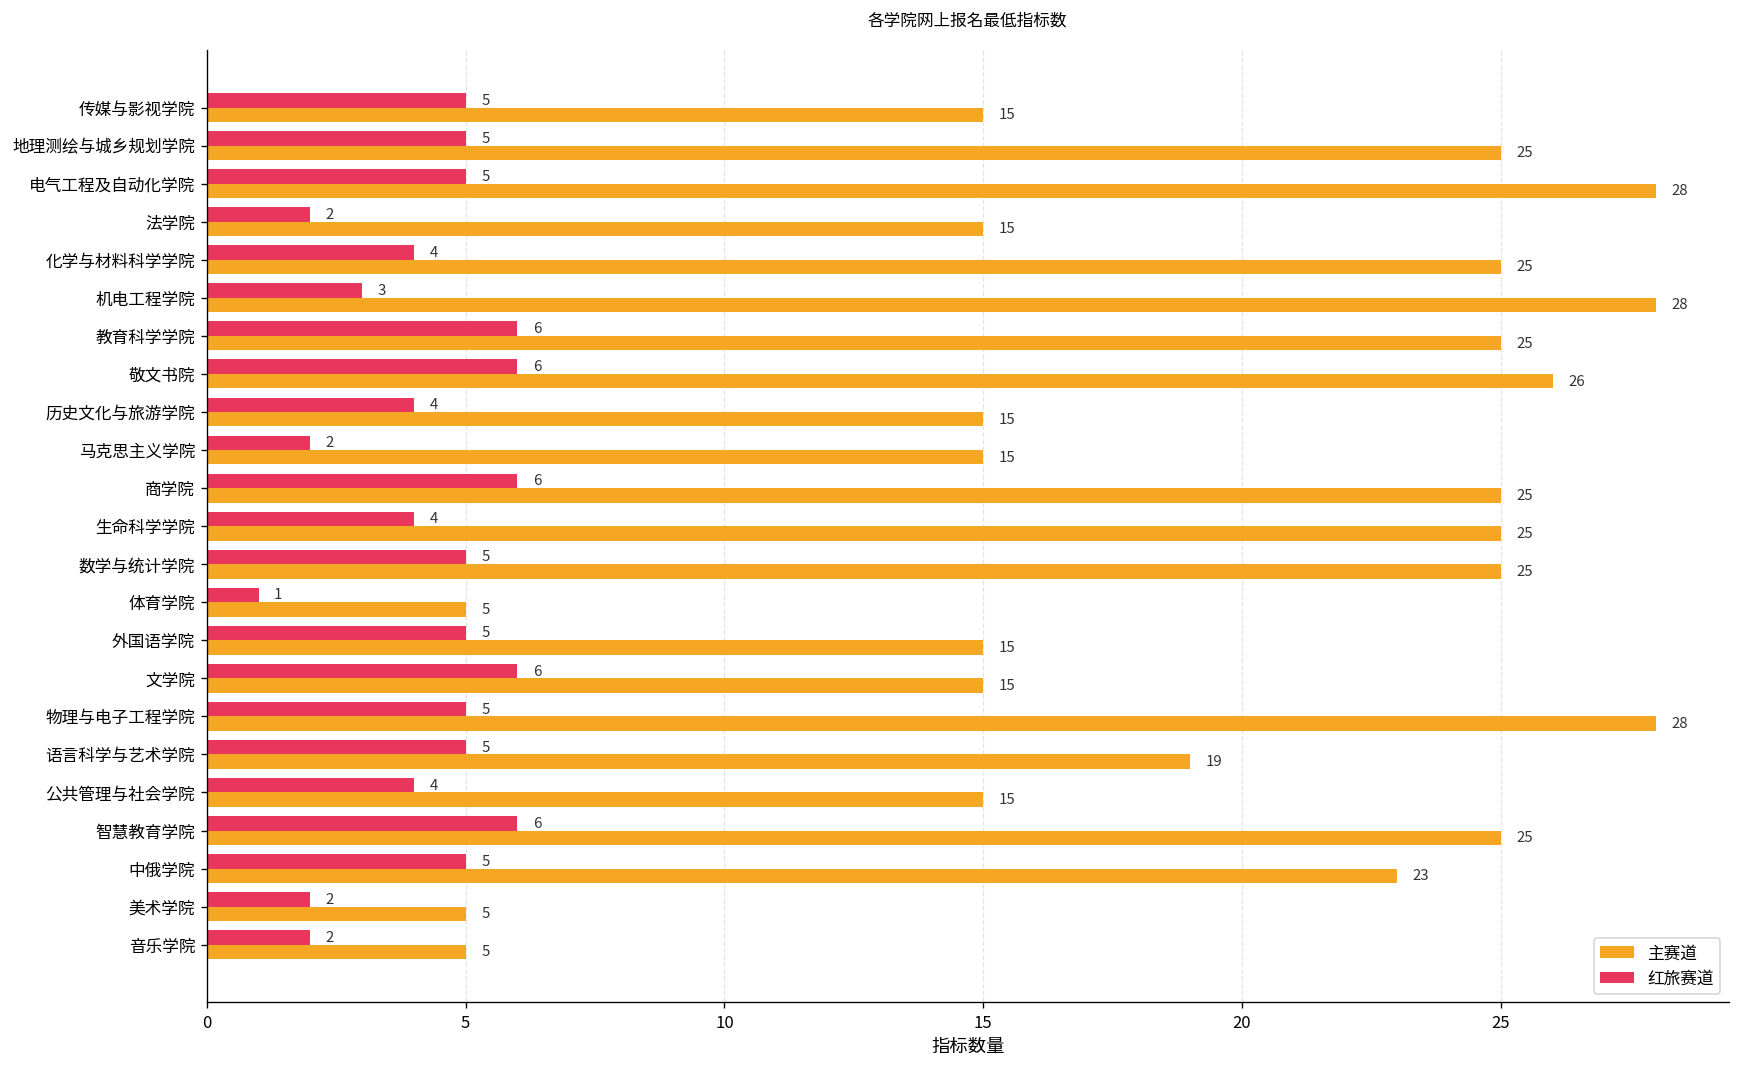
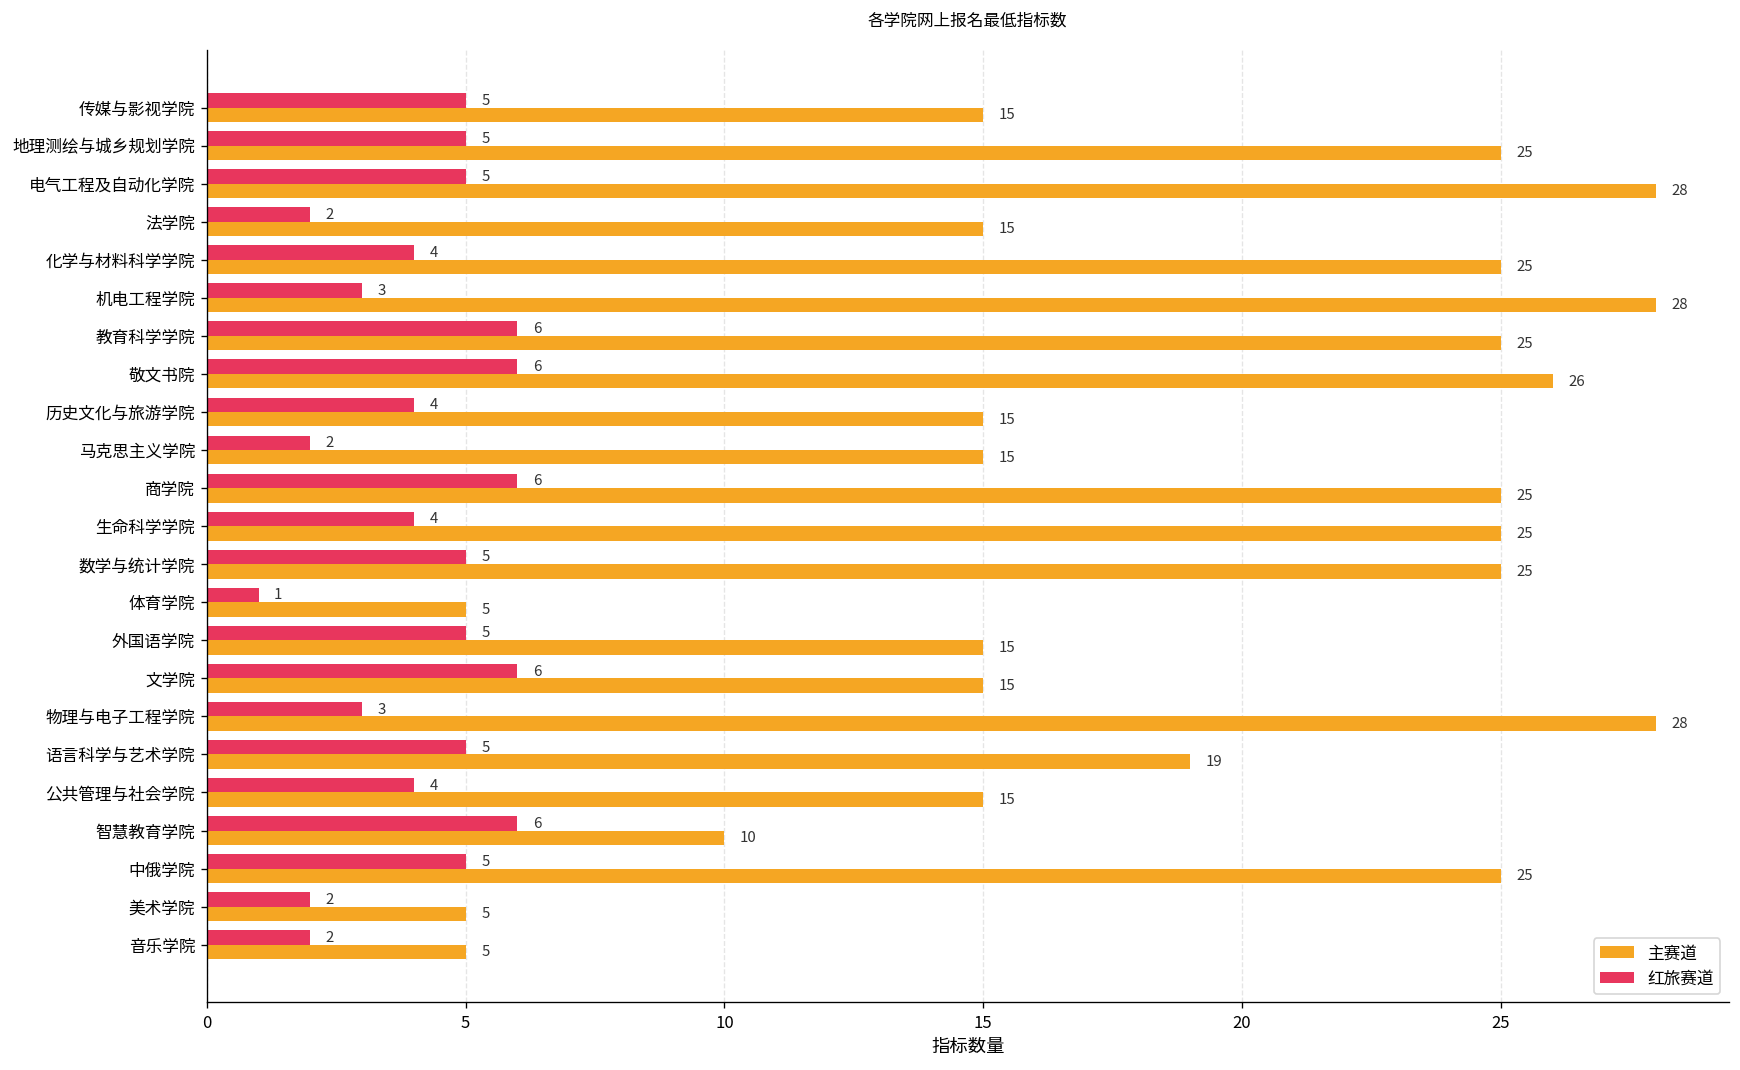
红旅赛道, 物理与电子工程学院: 5 -> 3
主赛道, 智慧教育学院: 25 -> 10
主赛道, 中俄学院: 23 -> 25
